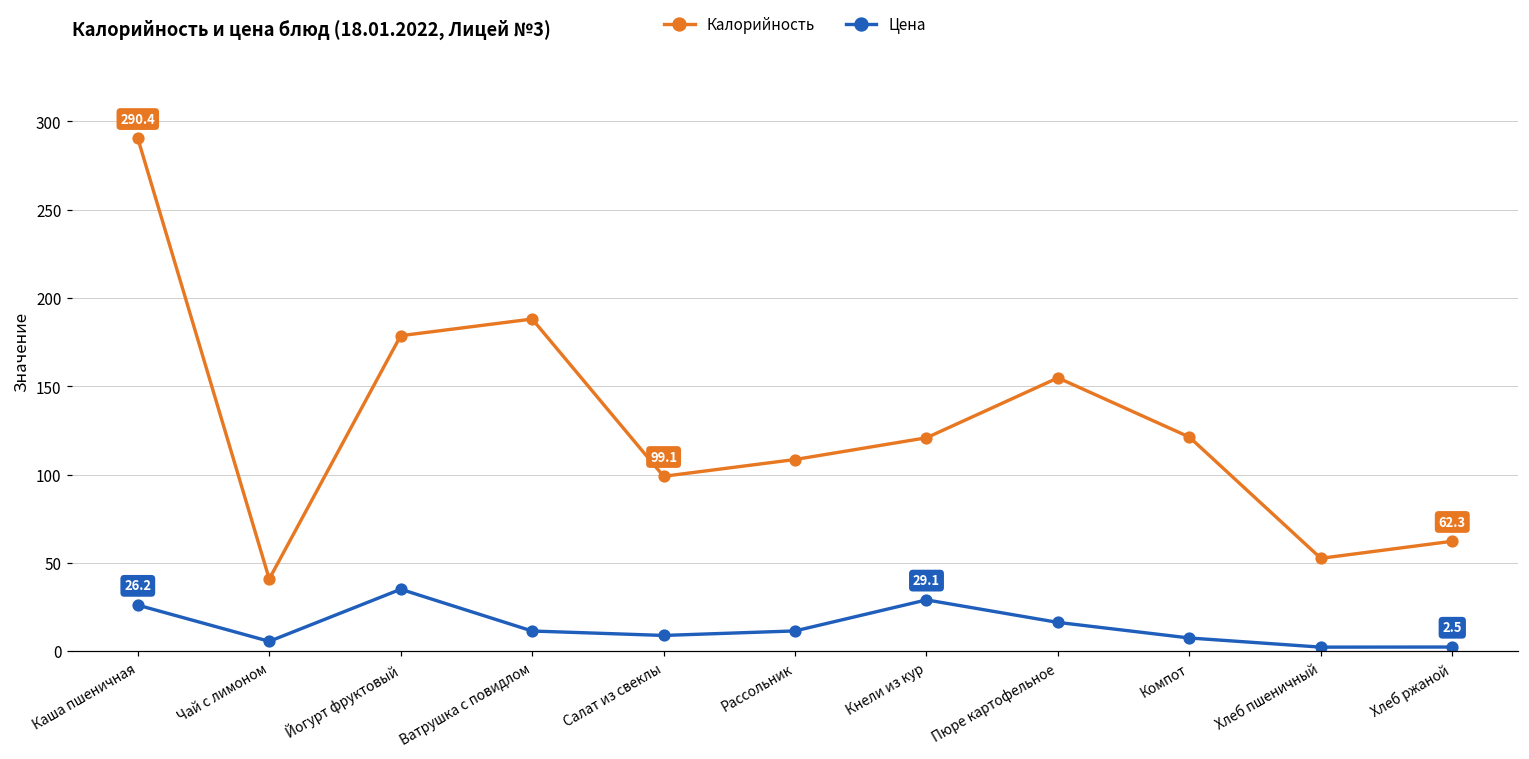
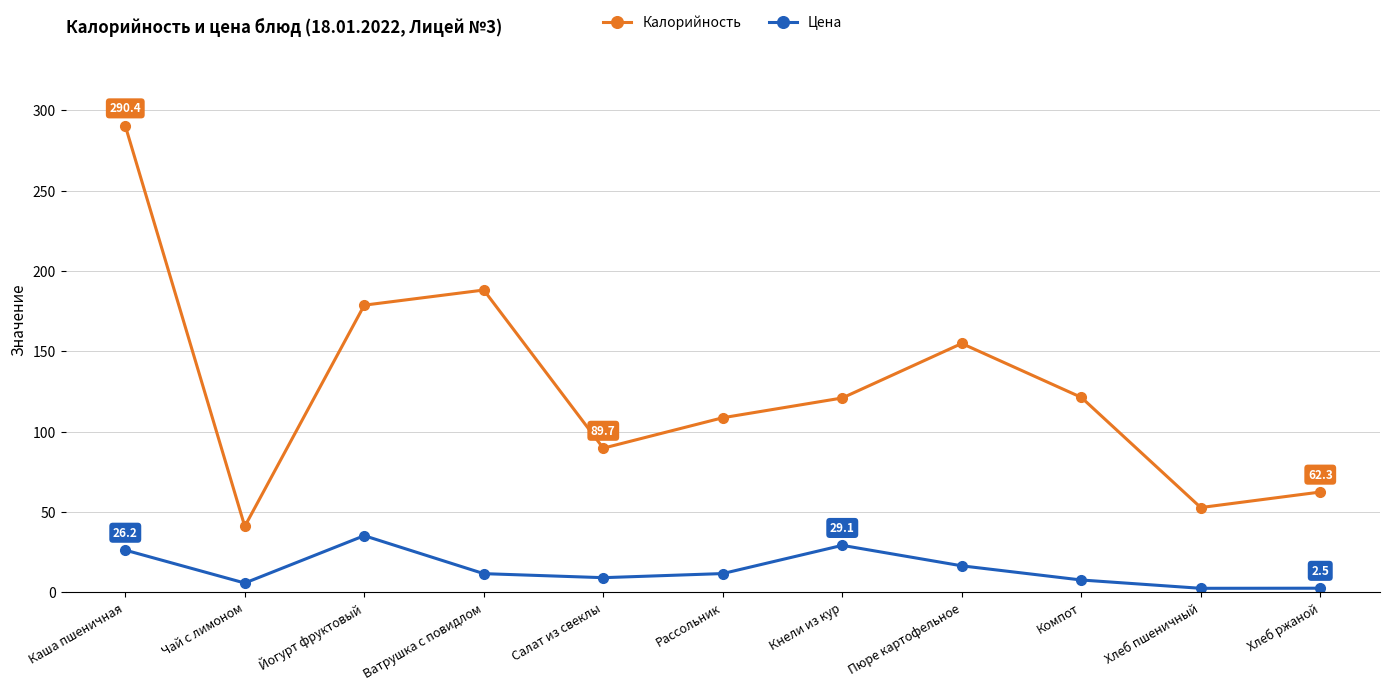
Калорийность, Салат из свеклы: 99.1 -> 89.7
